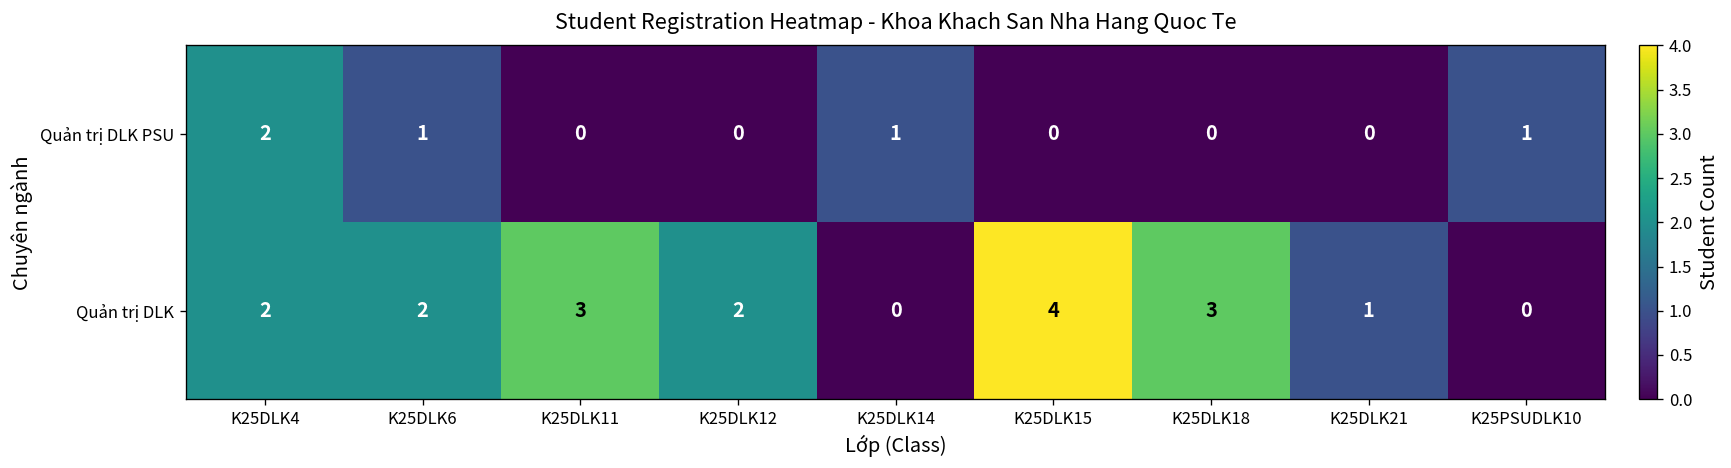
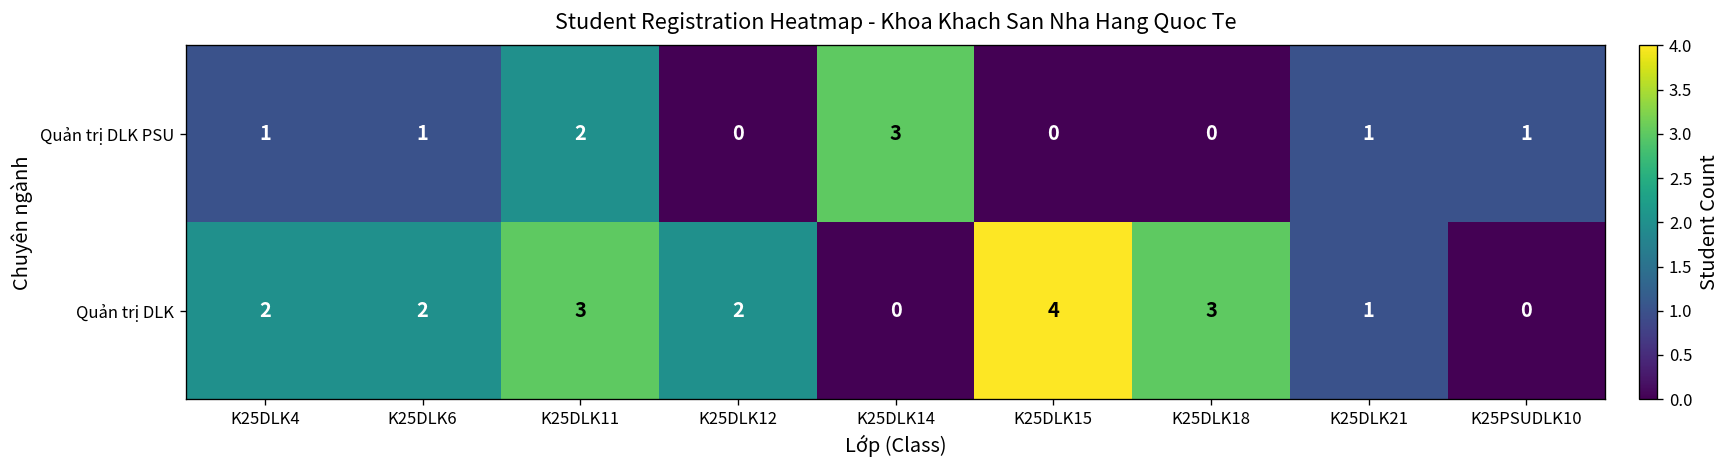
Quản trị DLK PSU, K25DLK4: 2 -> 1
Quản trị DLK PSU, K25DLK11: 0 -> 2
Quản trị DLK PSU, K25DLK14: 1 -> 3
Quản trị DLK PSU, K25DLK21: 0 -> 1
